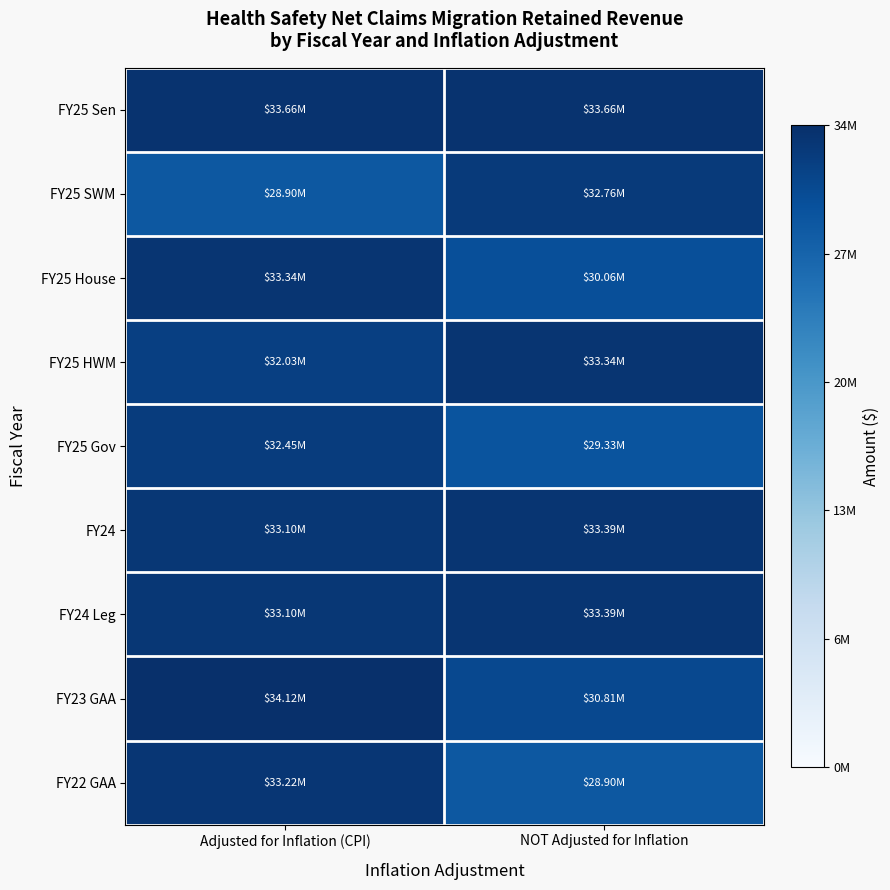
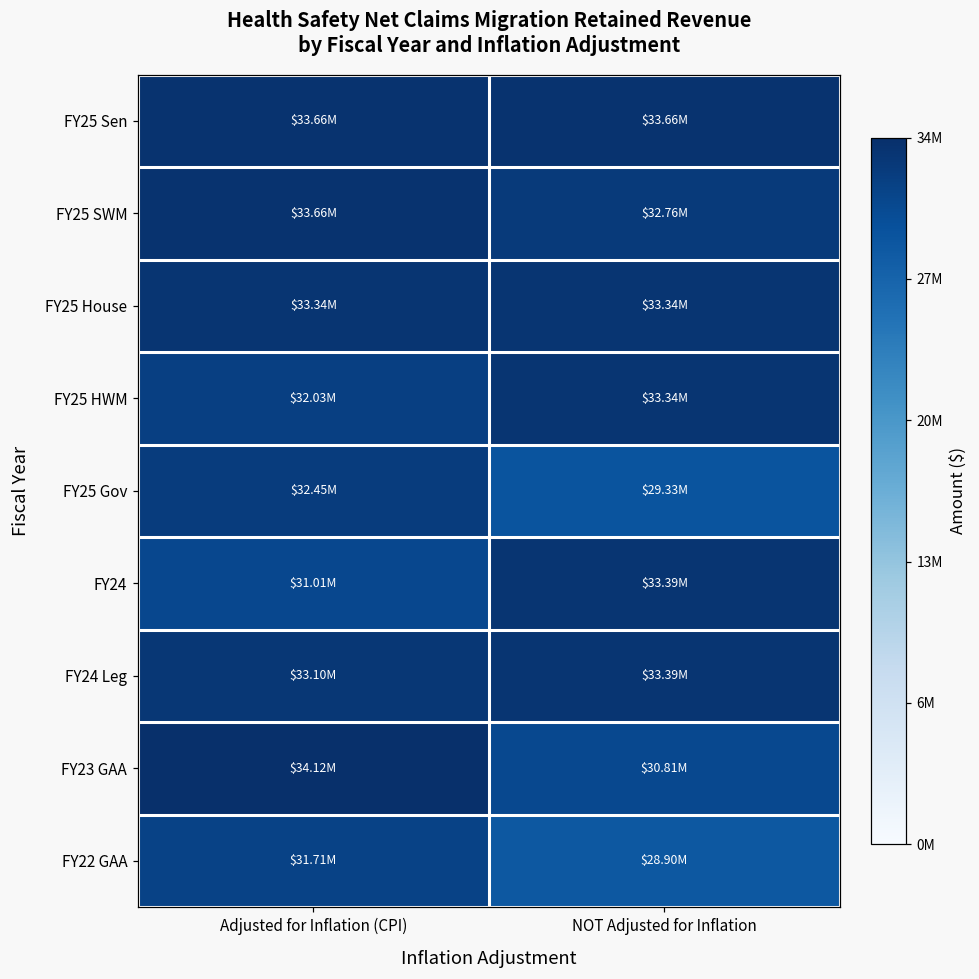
FY25 SWM, Adjusted for Inflation (CPI): $28.90M -> $33.66M
FY25 House, NOT Adjusted for Inflation: $30.06M -> $33.34M
FY24, Adjusted for Inflation (CPI): $33.10M -> $31.01M
FY22 GAA, Adjusted for Inflation (CPI): $33.22M -> $31.71M
